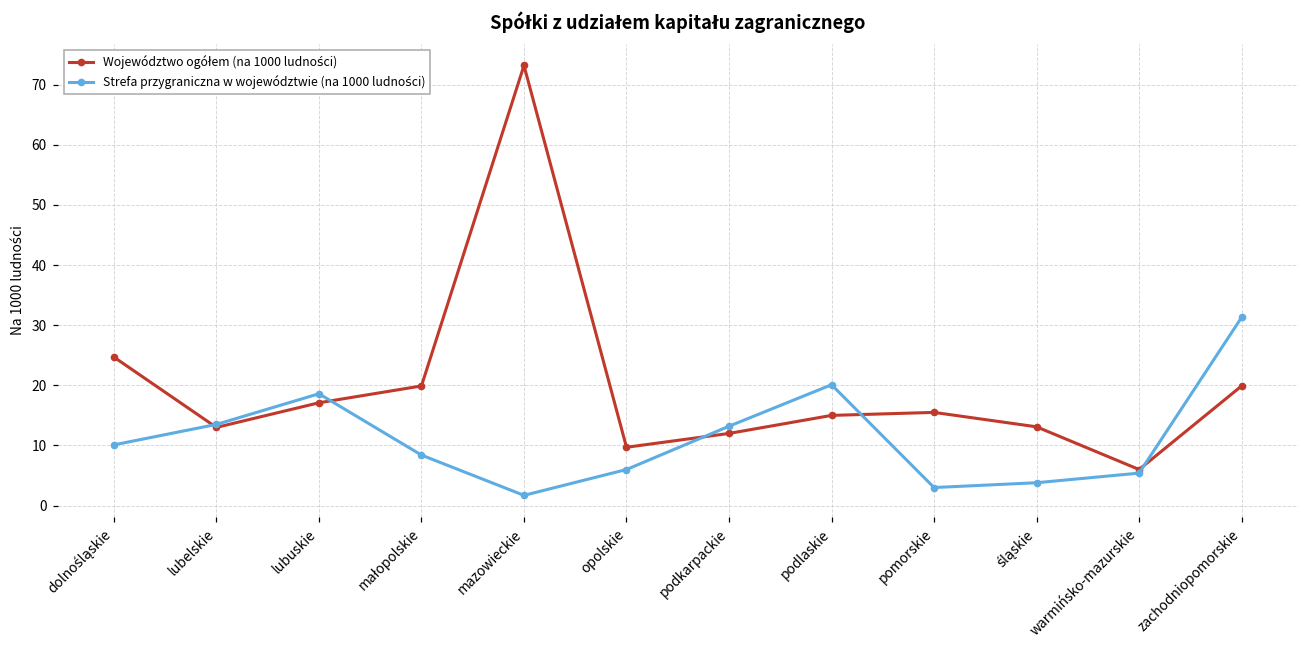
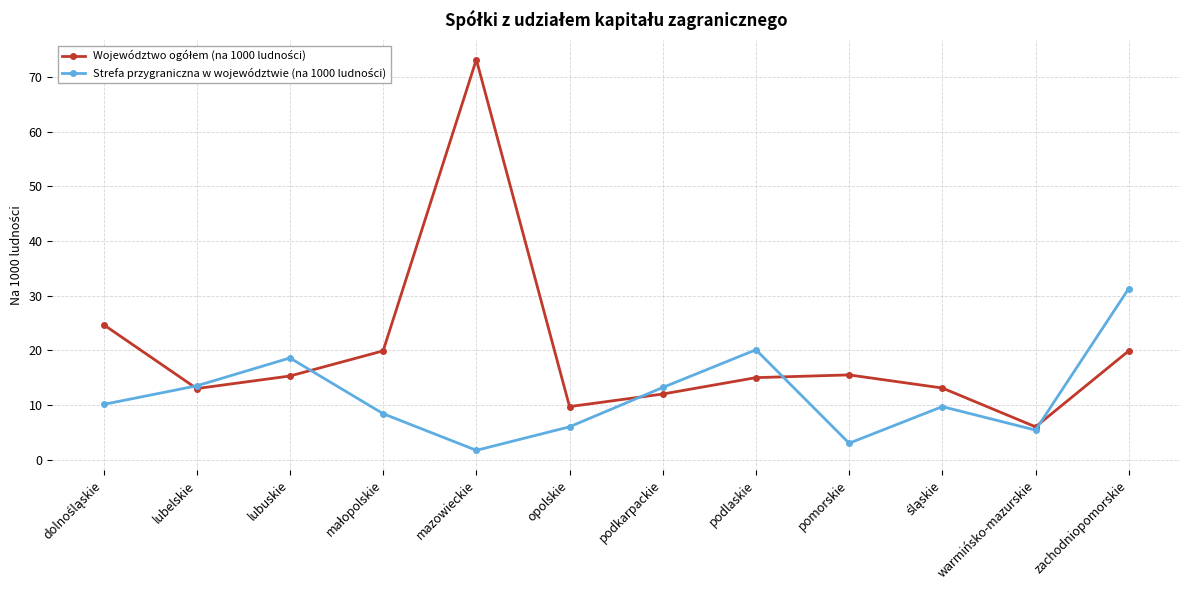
Województwo ogółem (na 1000 ludności), lubuskie: 17 -> 15
Strefa przygraniczna w województwie (na 1000 ludności), śląskie: 4 -> 10
